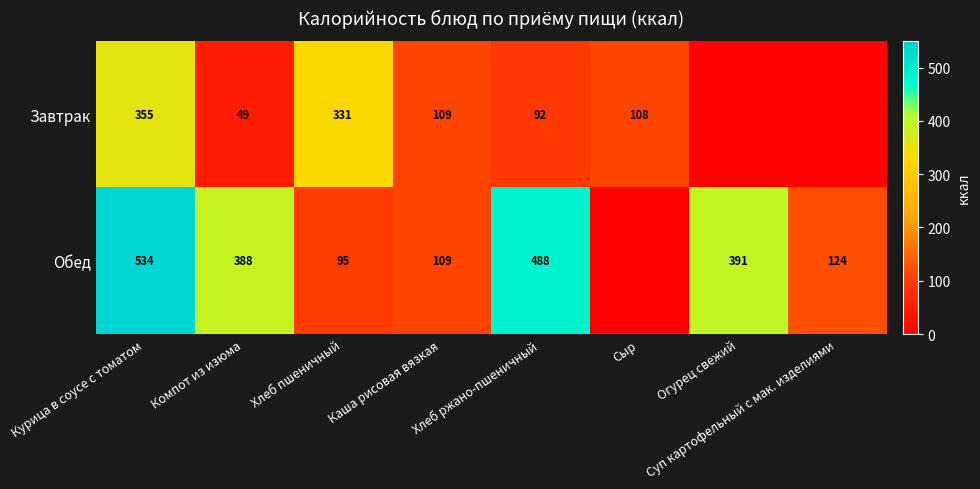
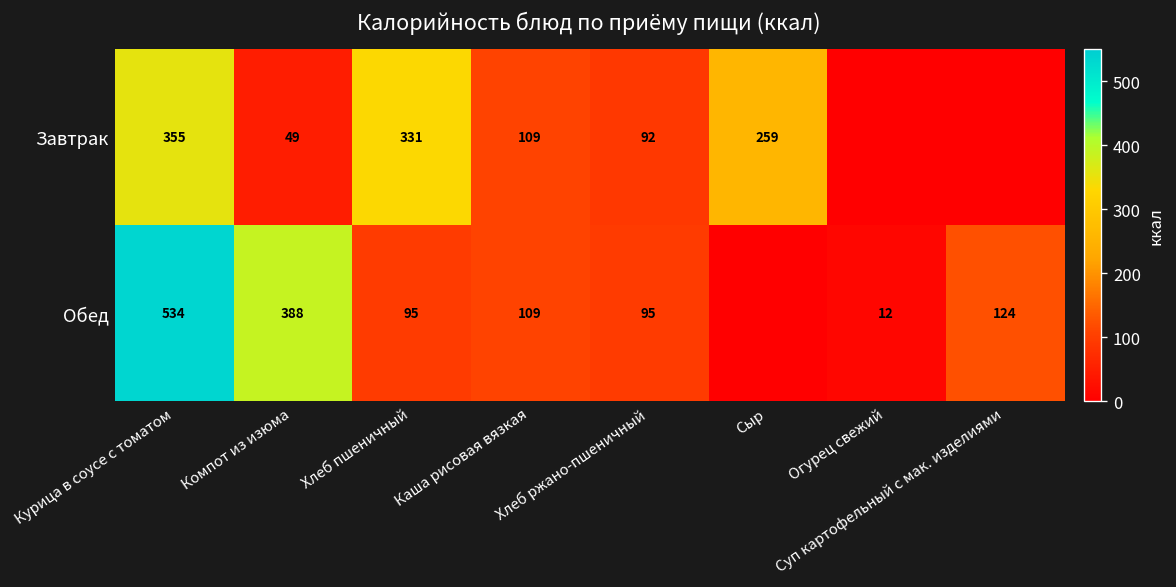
Завтрак, Сыр: 108 -> 259
Обед, Хлеб ржано-пшеничный: 488 -> 95
Обед, Огурец свежий: 391 -> 12
